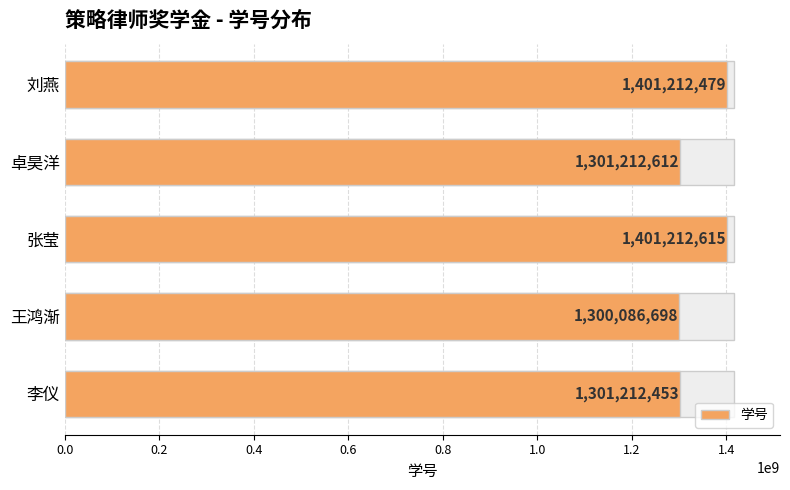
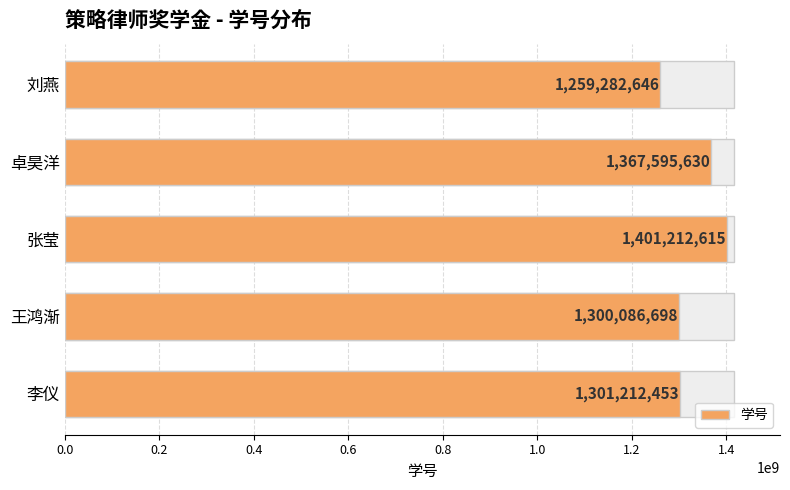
学号, 刘燕: 1,401,212,479 -> 1,259,282,646
学号, 卓昊洋: 1,301,212,612 -> 1,367,595,630
